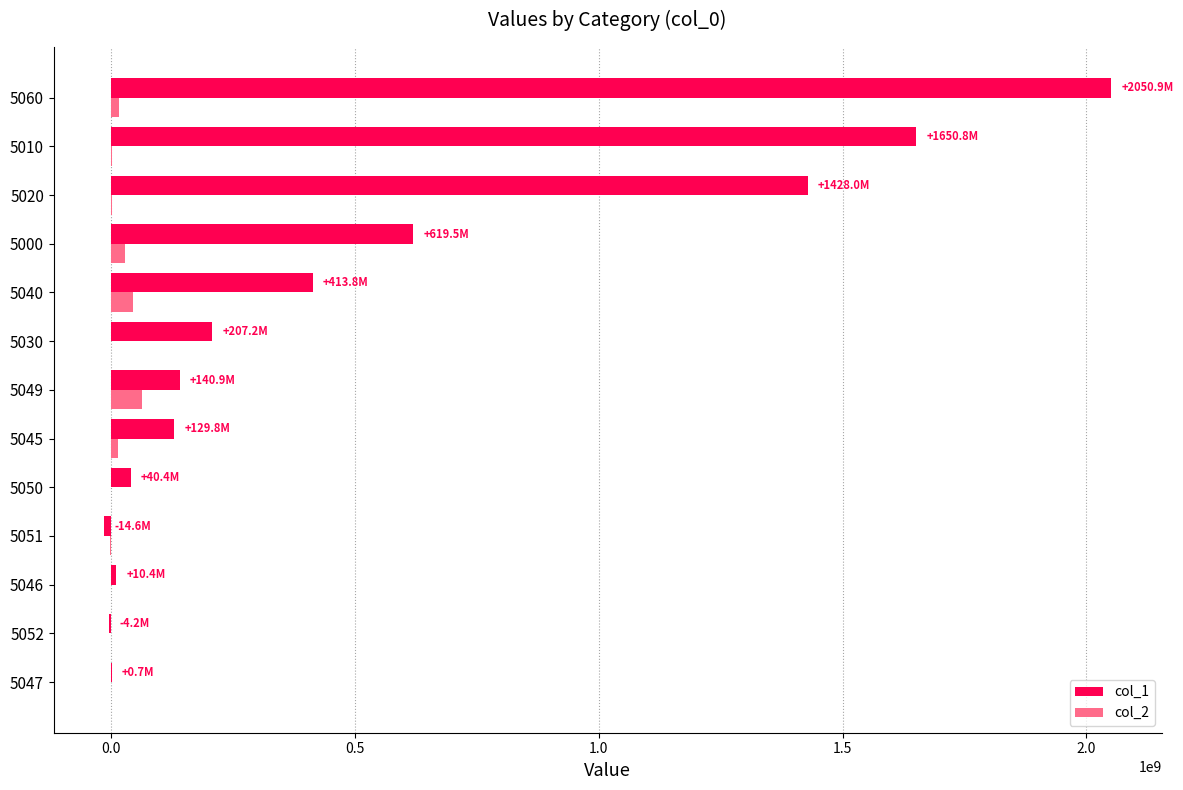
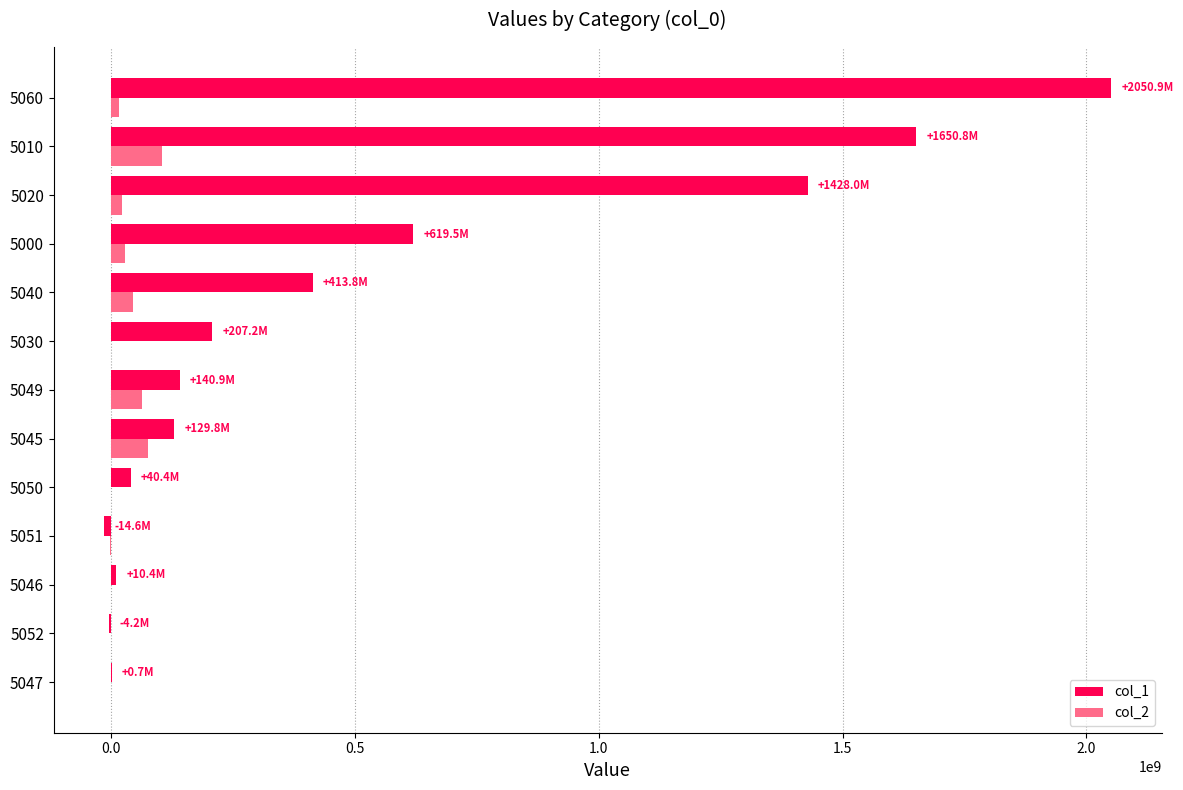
col_2, 5010: 0 -> 100000000
col_2, 5020: 0 -> 20000000
col_2, 5045: 10000000 -> 80000000
